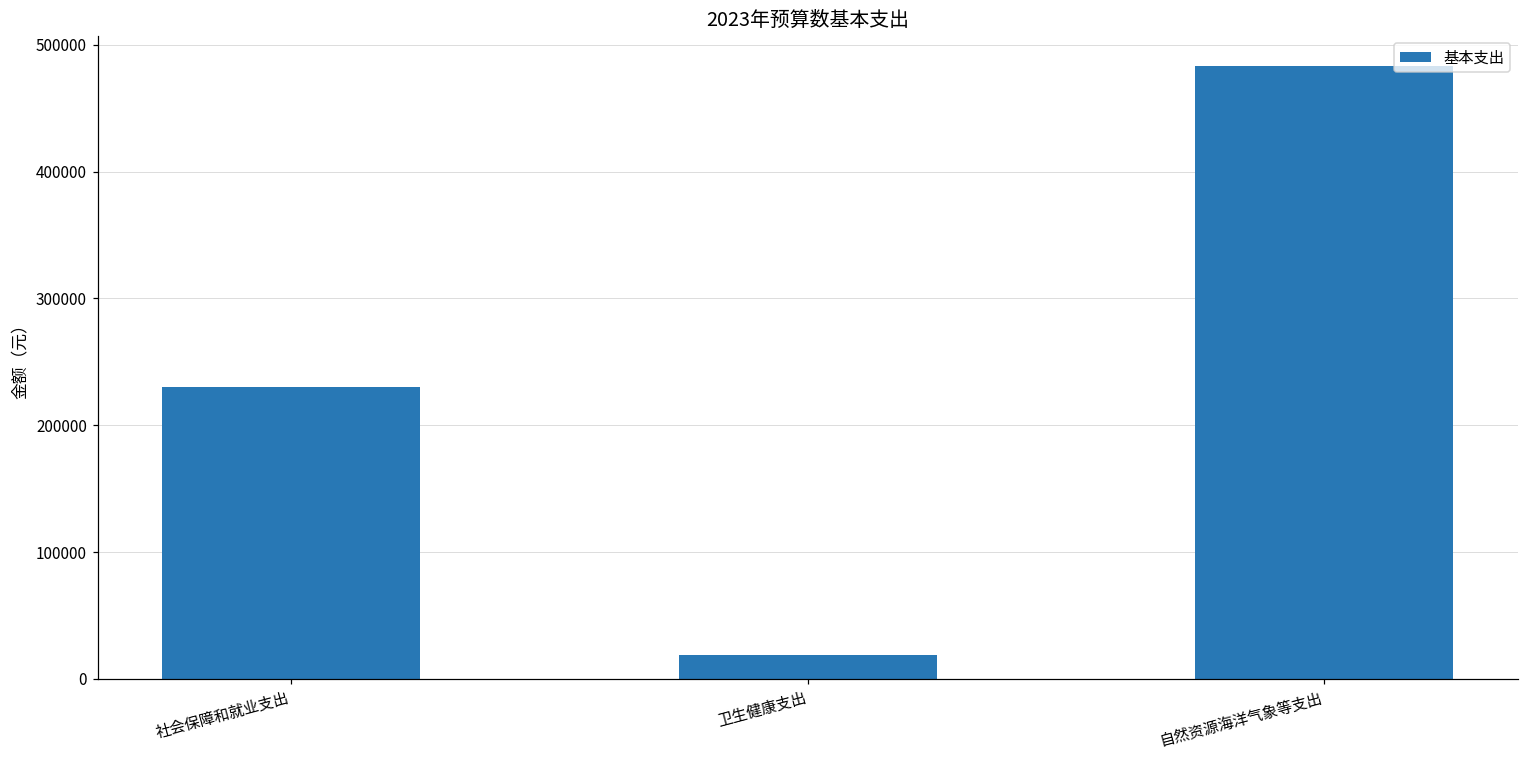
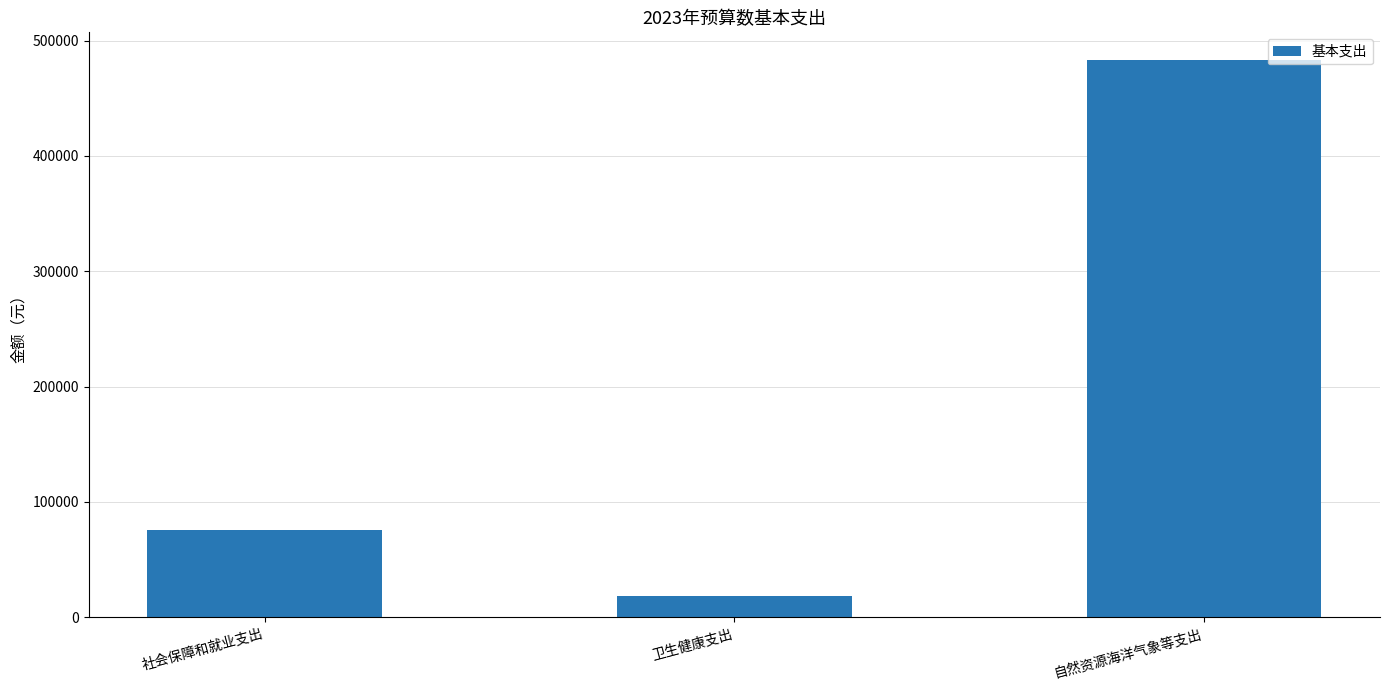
社会保障和就业支出: 230000 -> 75000
